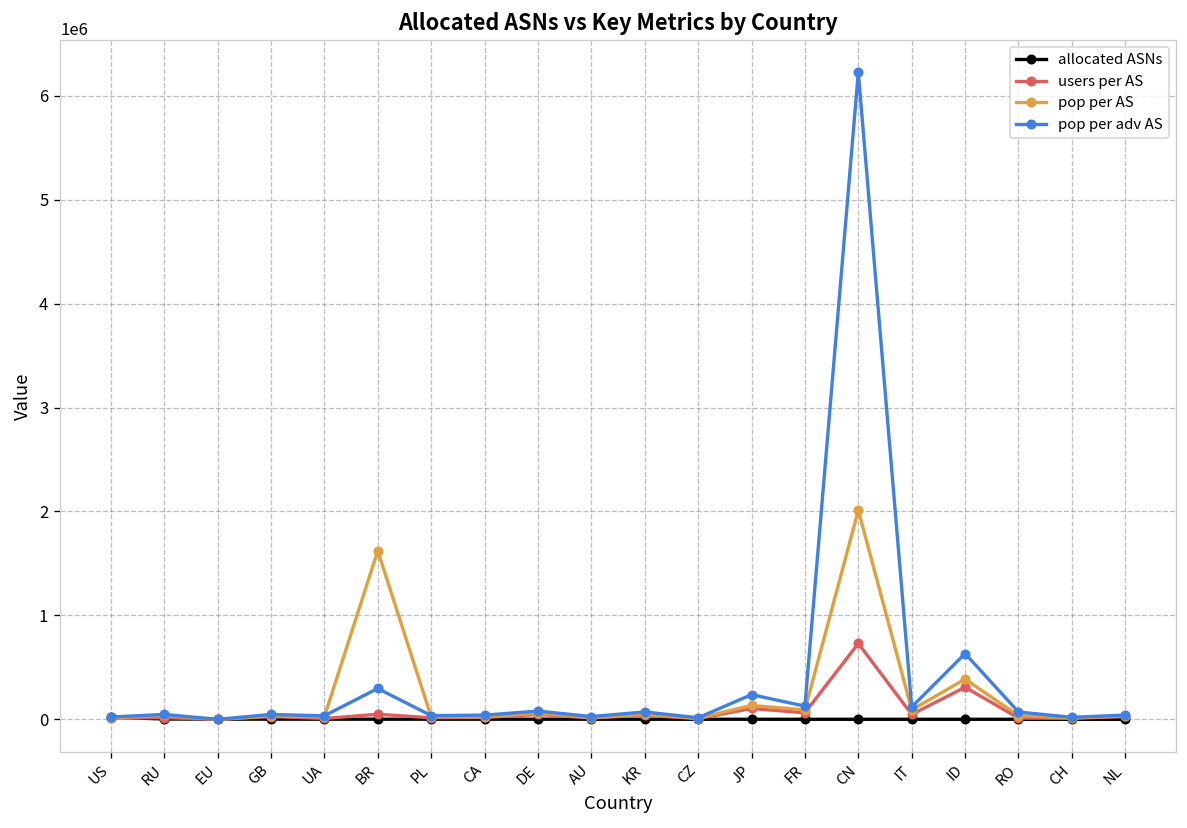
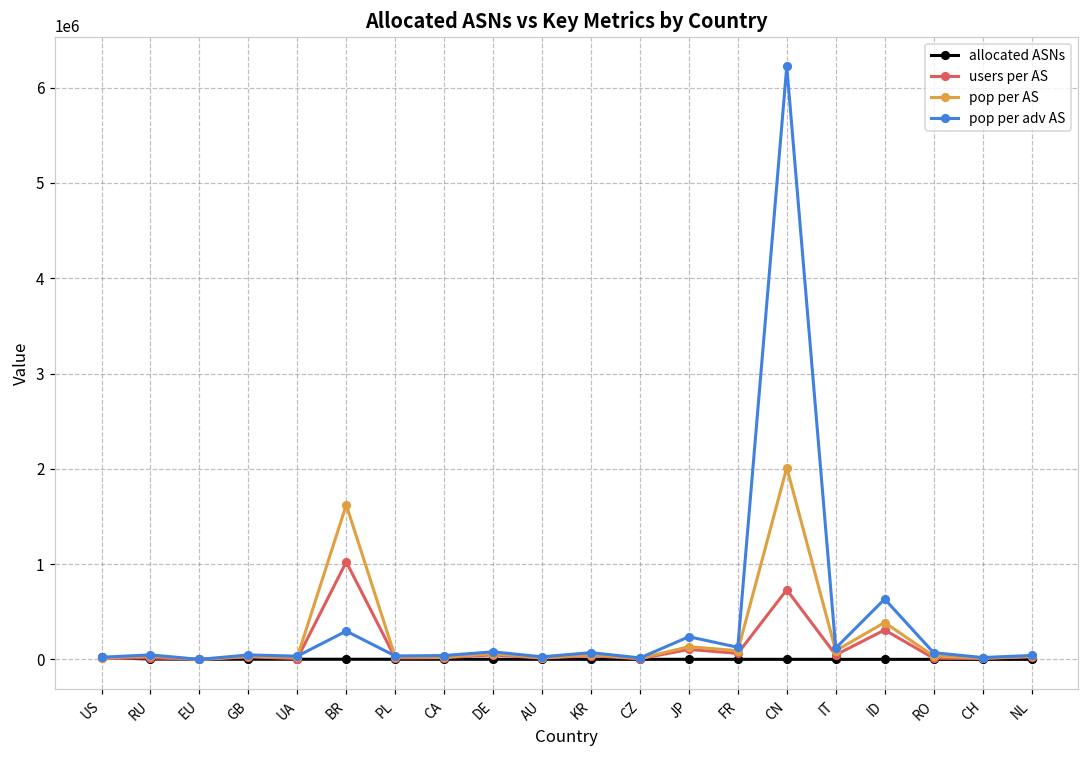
users per AS, BR: 0 -> 1000000
